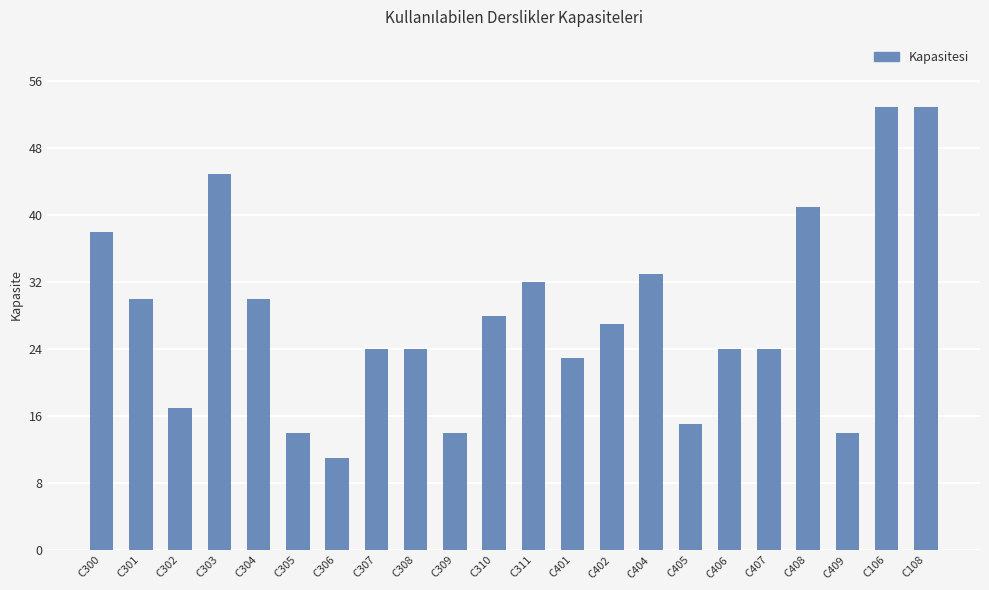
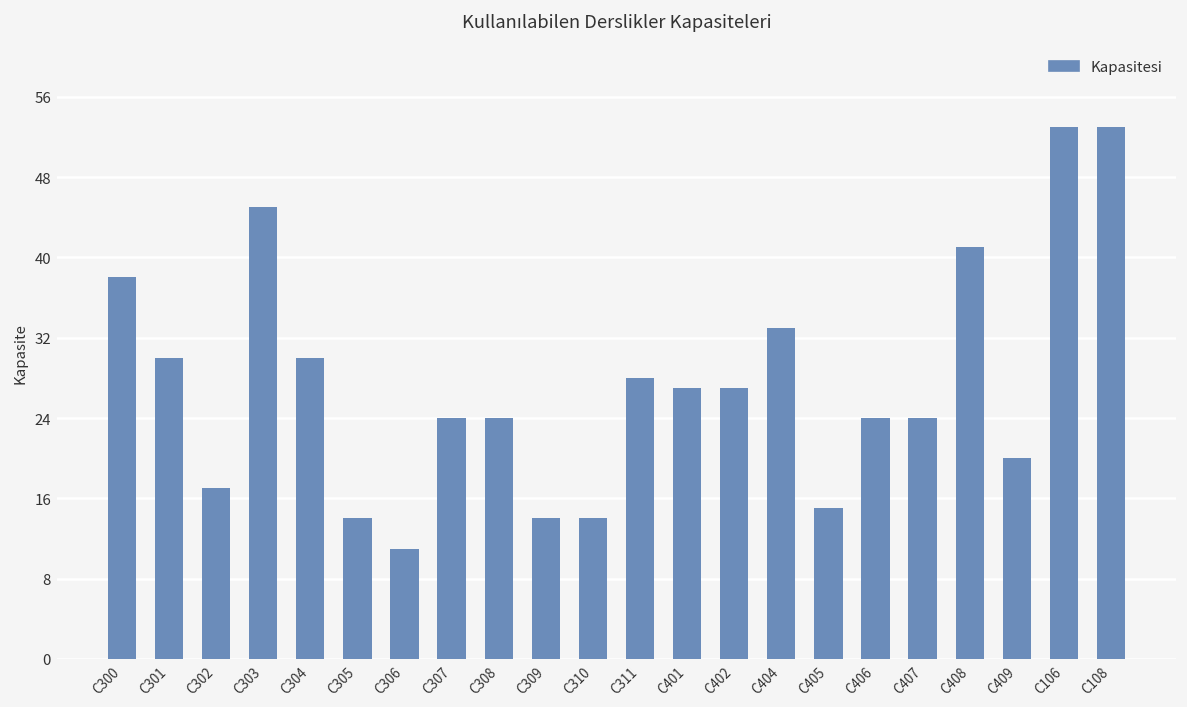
C310: 28 -> 14
C311: 32 -> 28
C401: 23 -> 27
C409: 14 -> 20
